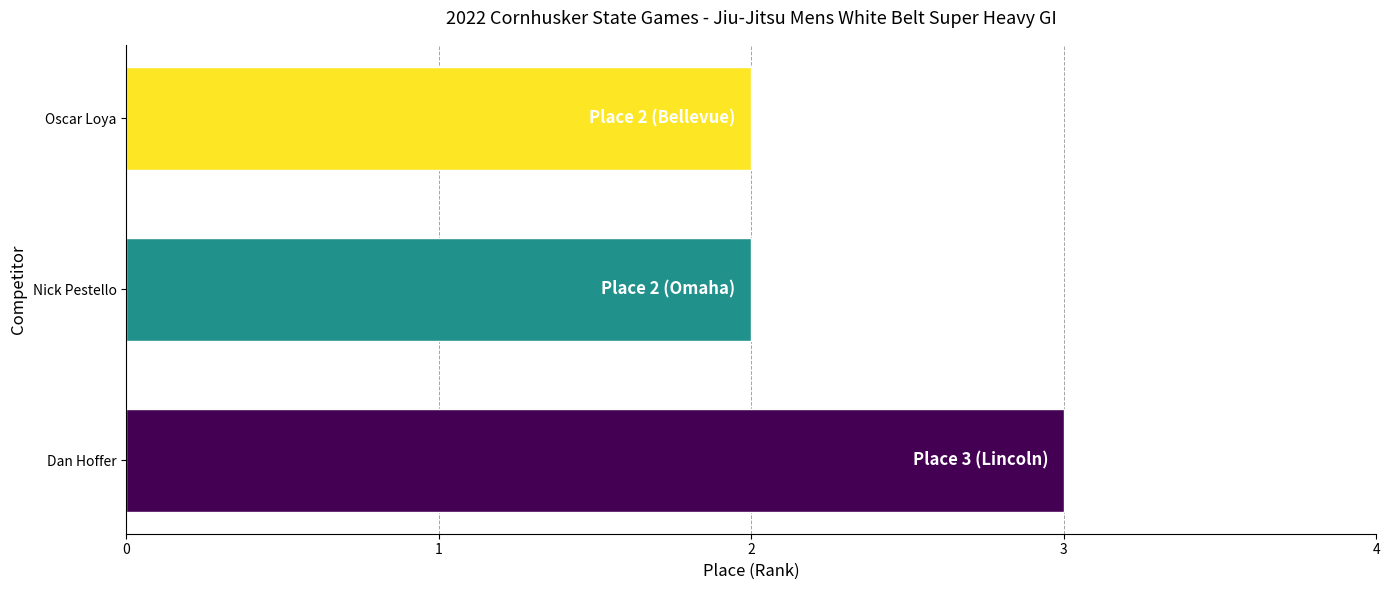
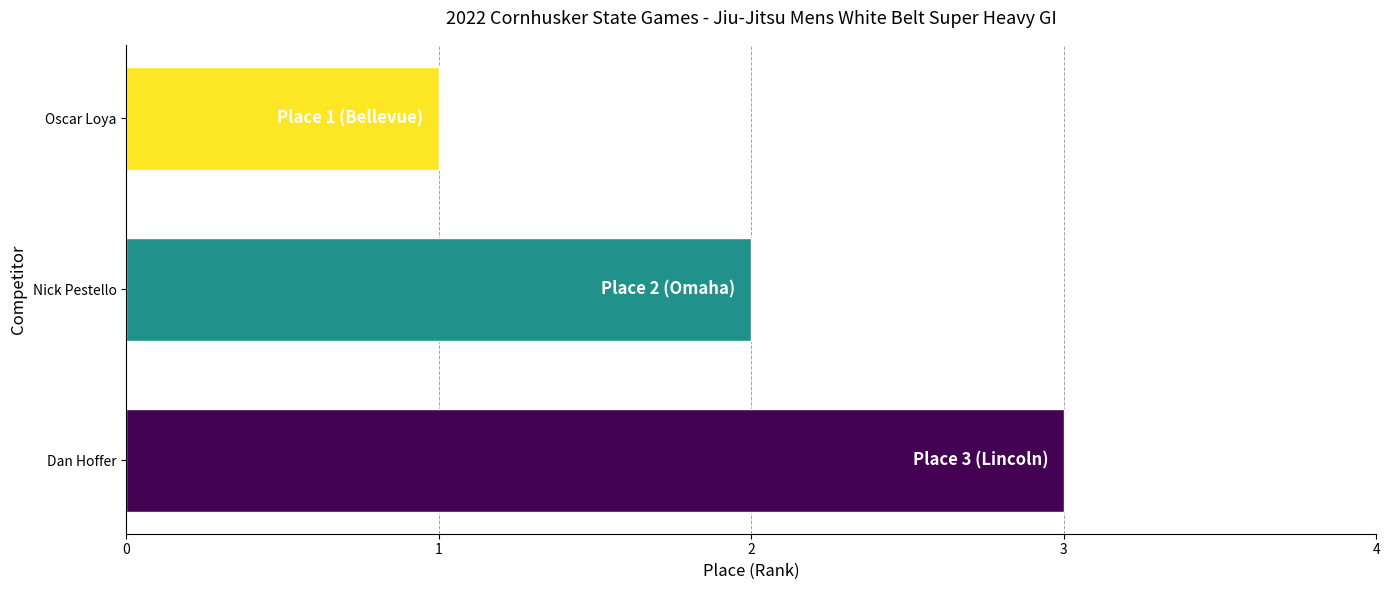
Oscar Loya: 2 -> 1
